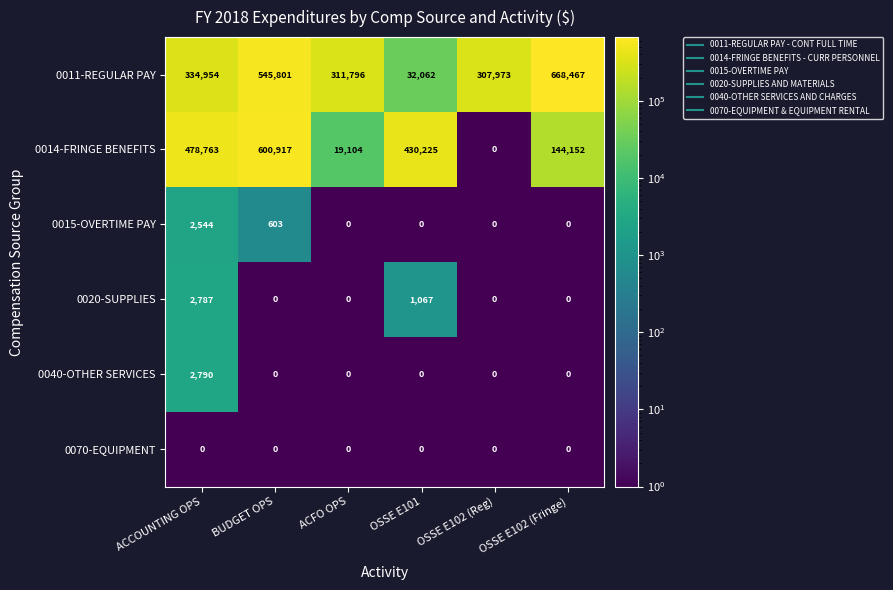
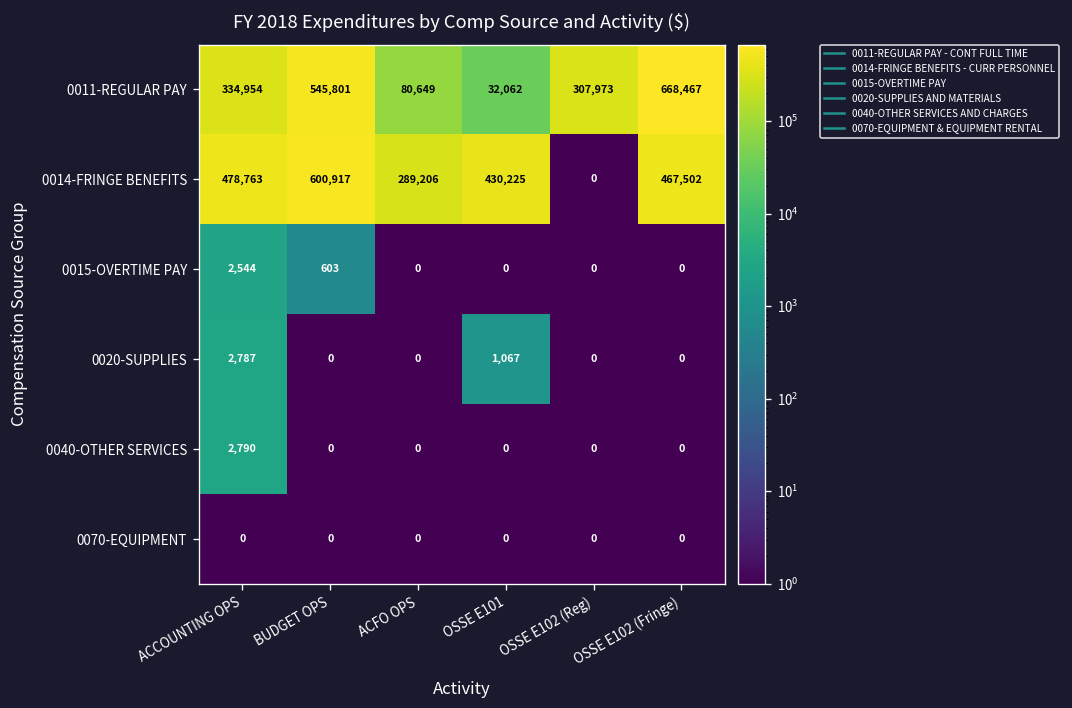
0011-REGULAR PAY, ACFO OPS: 311,796 -> 80,649
0014-FRINGE BENEFITS, ACFO OPS: 19,104 -> 289,206
0014-FRINGE BENEFITS, OSSE E102 (Fringe): 144,152 -> 467,502
